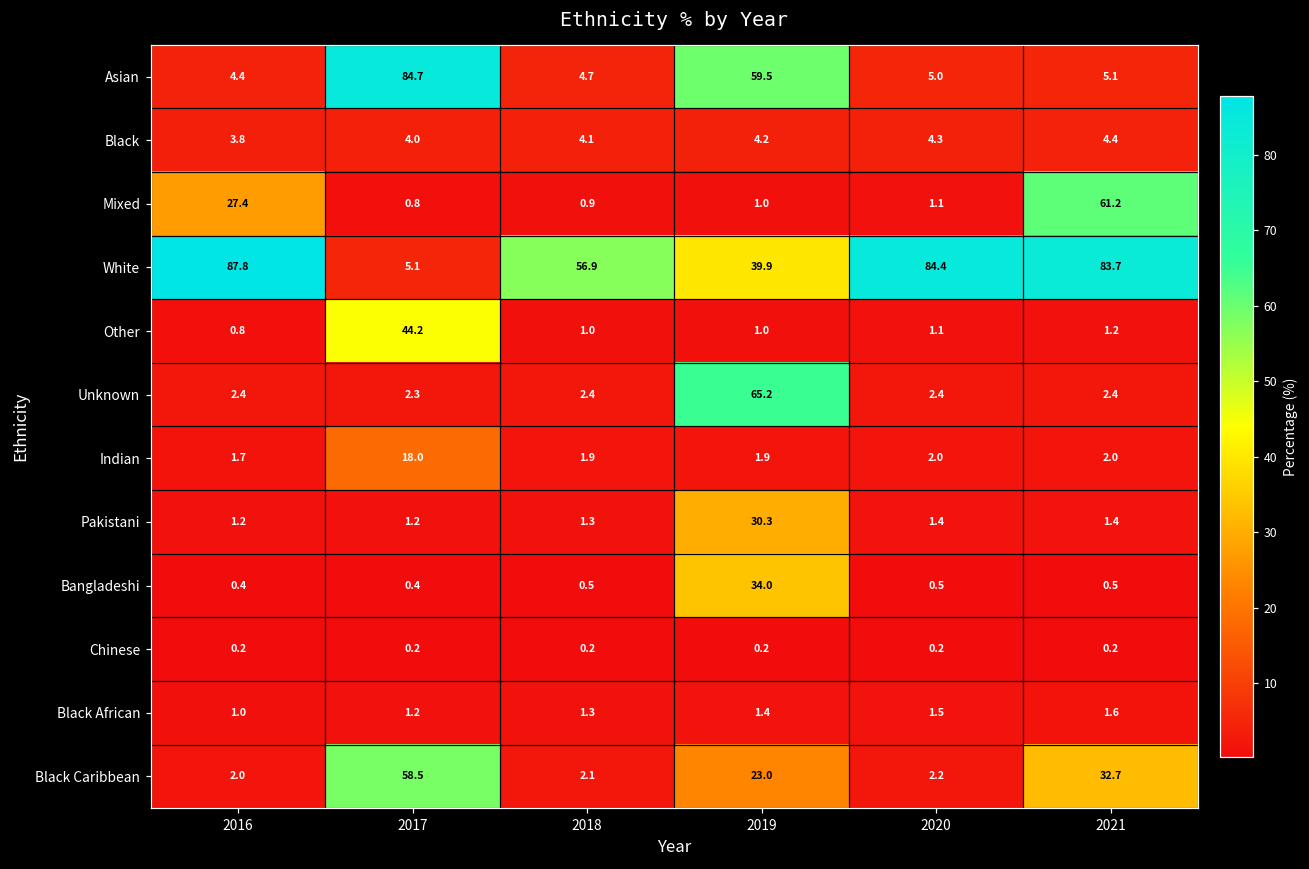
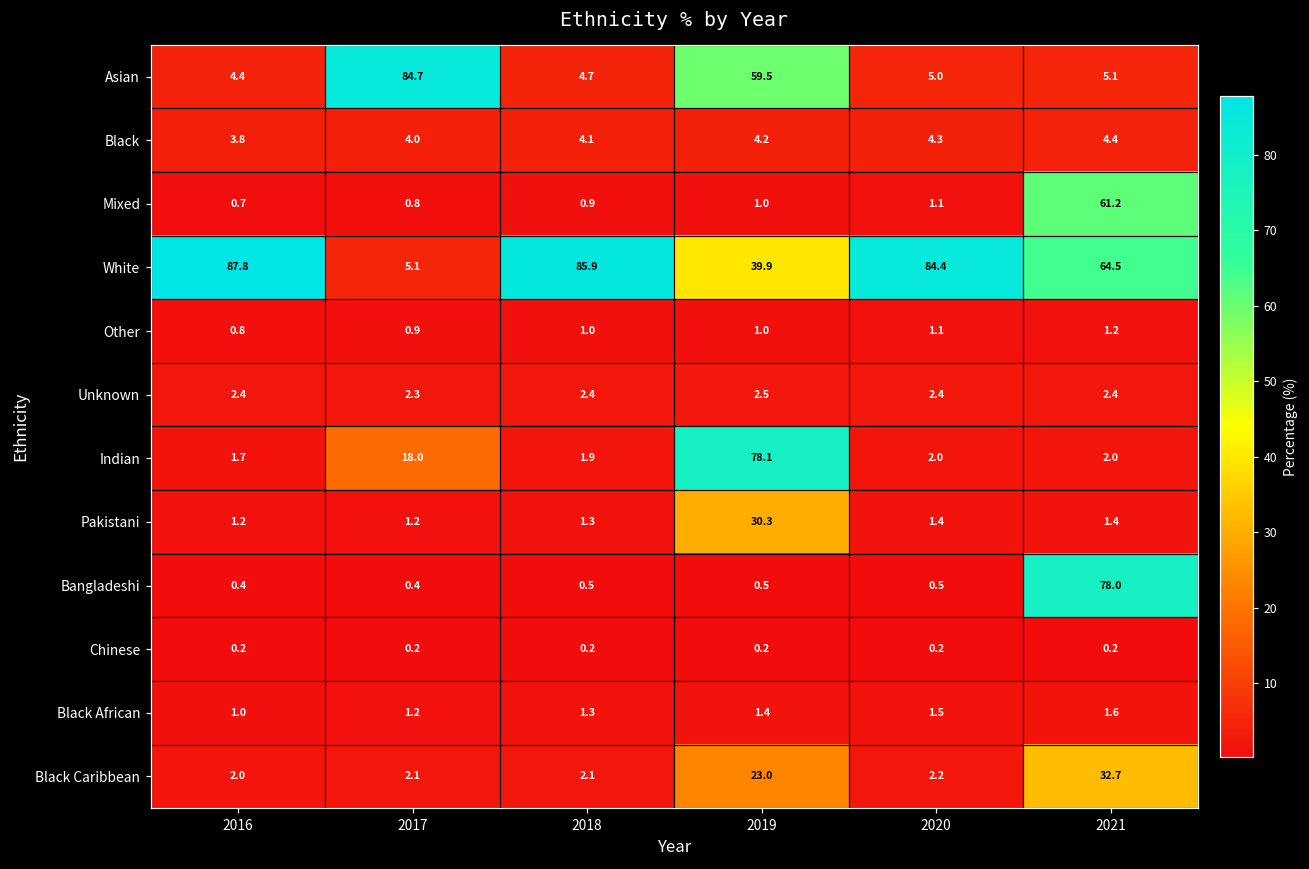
Mixed, 2016: 27.4 -> 0.7
White, 2018: 56.9 -> 85.9
White, 2021: 83.7 -> 64.5
Other, 2017: 44.2 -> 0.9
Unknown, 2019: 65.2 -> 2.5
Indian, 2019: 1.9 -> 78.1
Bangladeshi, 2019: 34.0 -> 0.5
Bangladeshi, 2021: 0.5 -> 78.0
Black Caribbean, 2017: 58.5 -> 2.1
